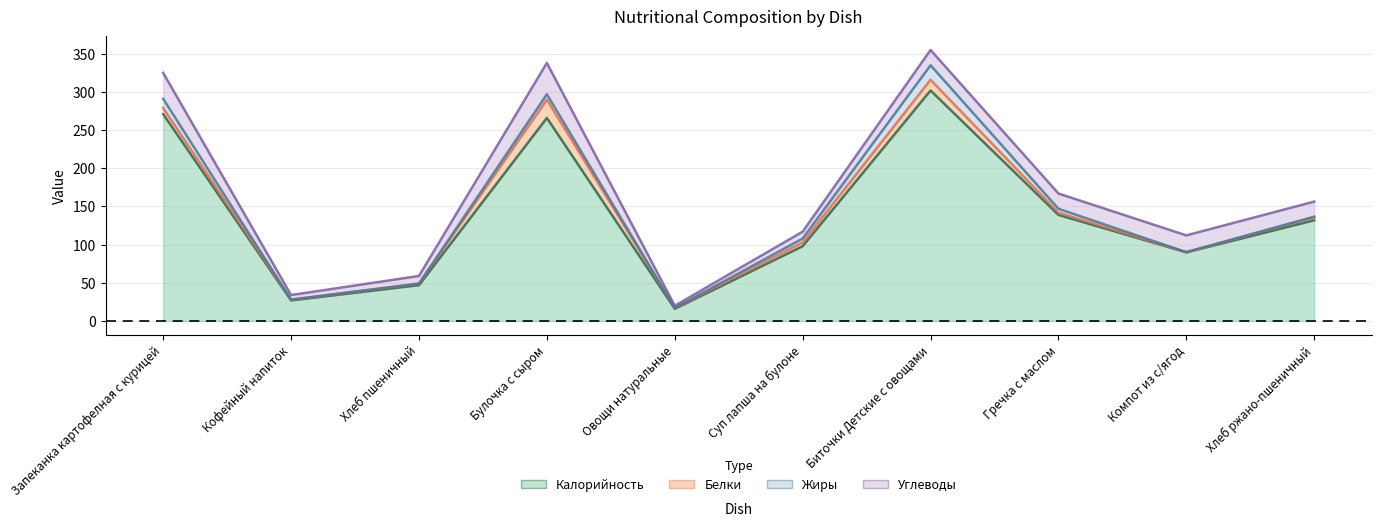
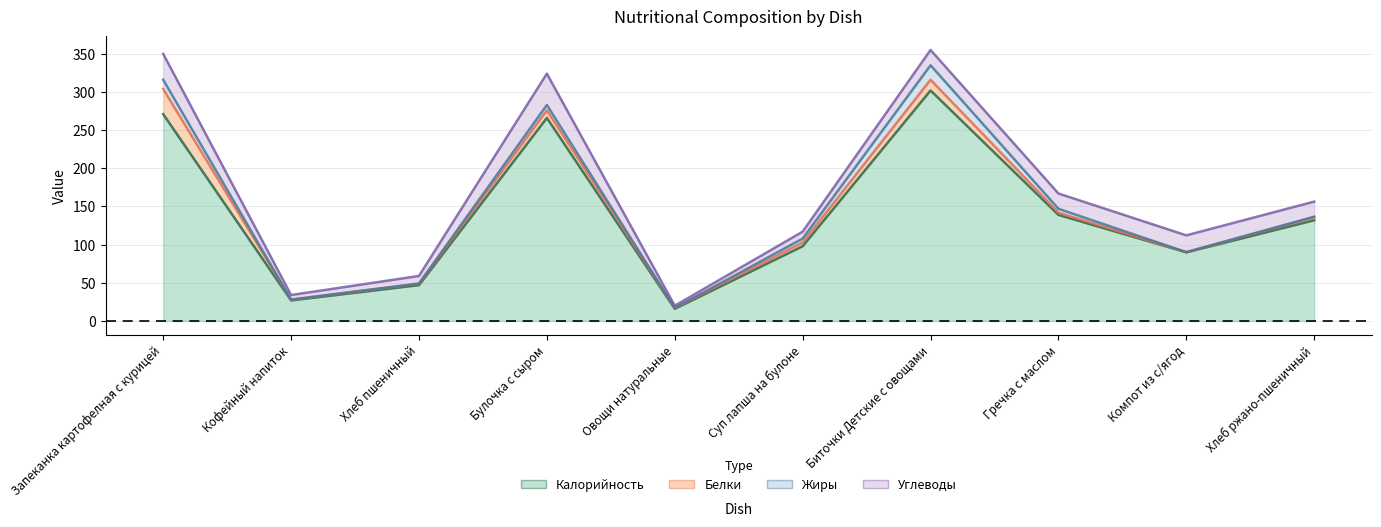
Белки, Запеканка картофелная с курицей: 10 -> 30
Белки, Булочка с сыром: 20 -> 10
